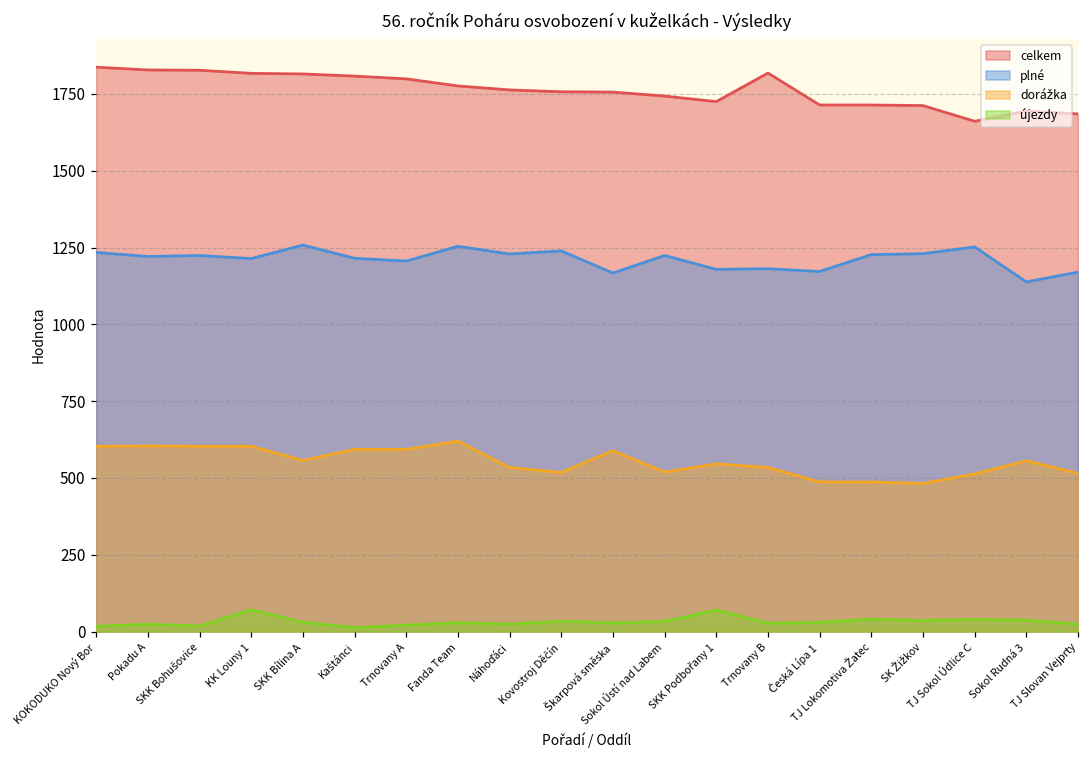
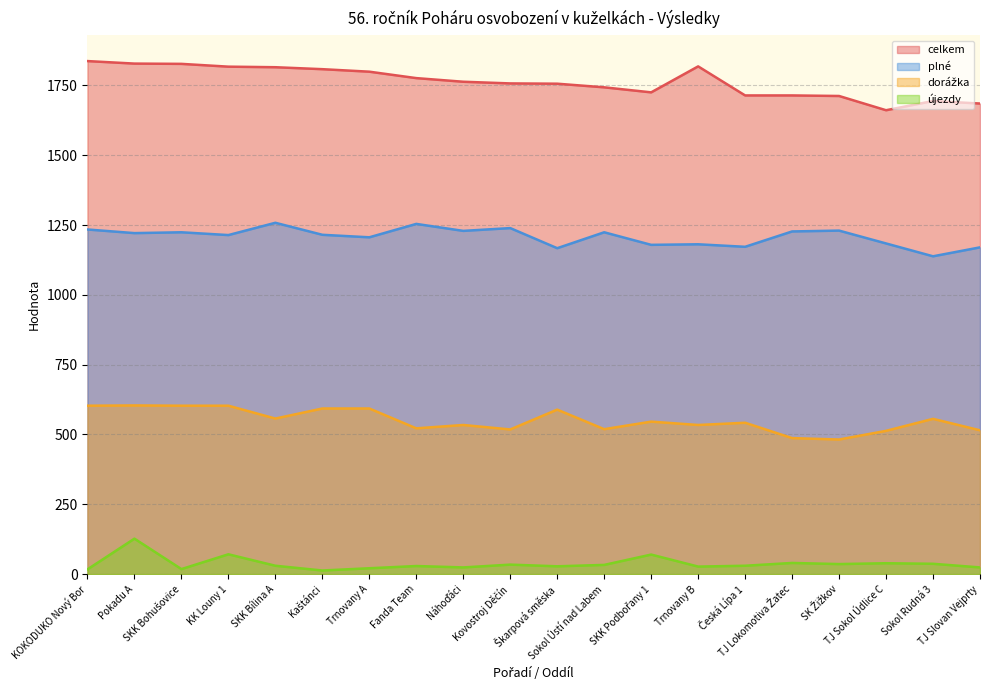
újezdy, Pokadu A: 20 -> 130
dorážka, Fanda Team: 620 -> 520
dorážka, Česká Lípa 1: 490 -> 540
plné, TJ Sokol Údlice C: 1250 -> 1180
